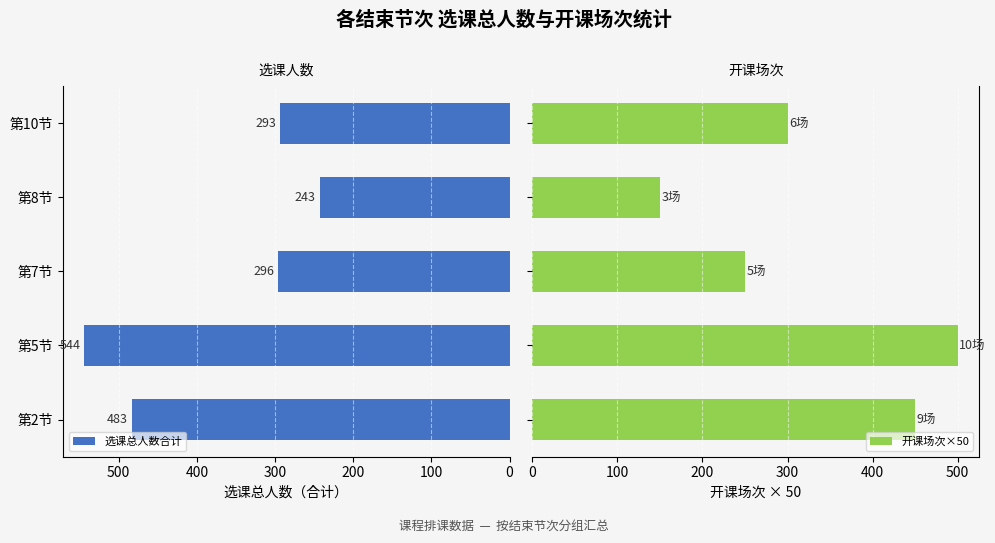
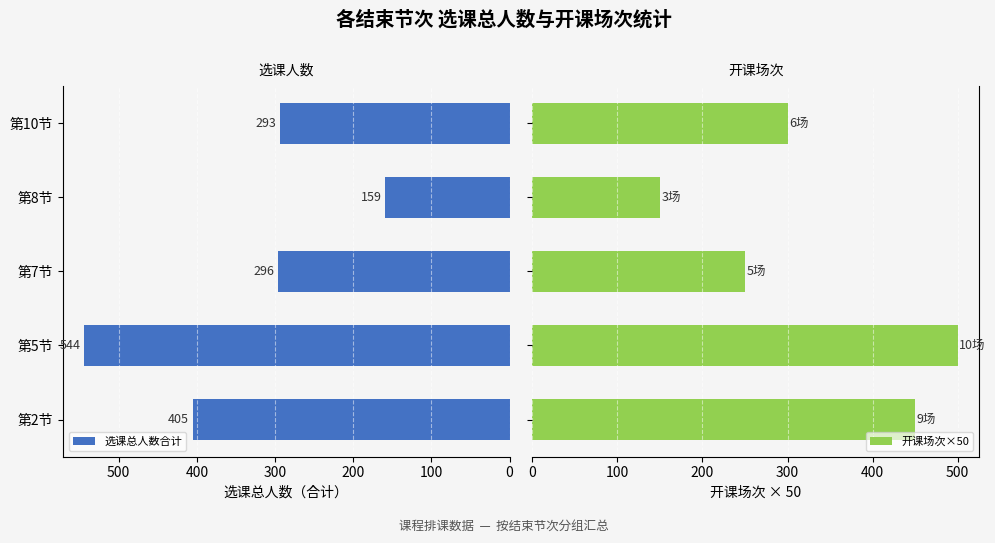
选课人数, 选课总人数合计, 第8节: 243 -> 159
选课人数, 选课总人数合计, 第2节: 483 -> 405
